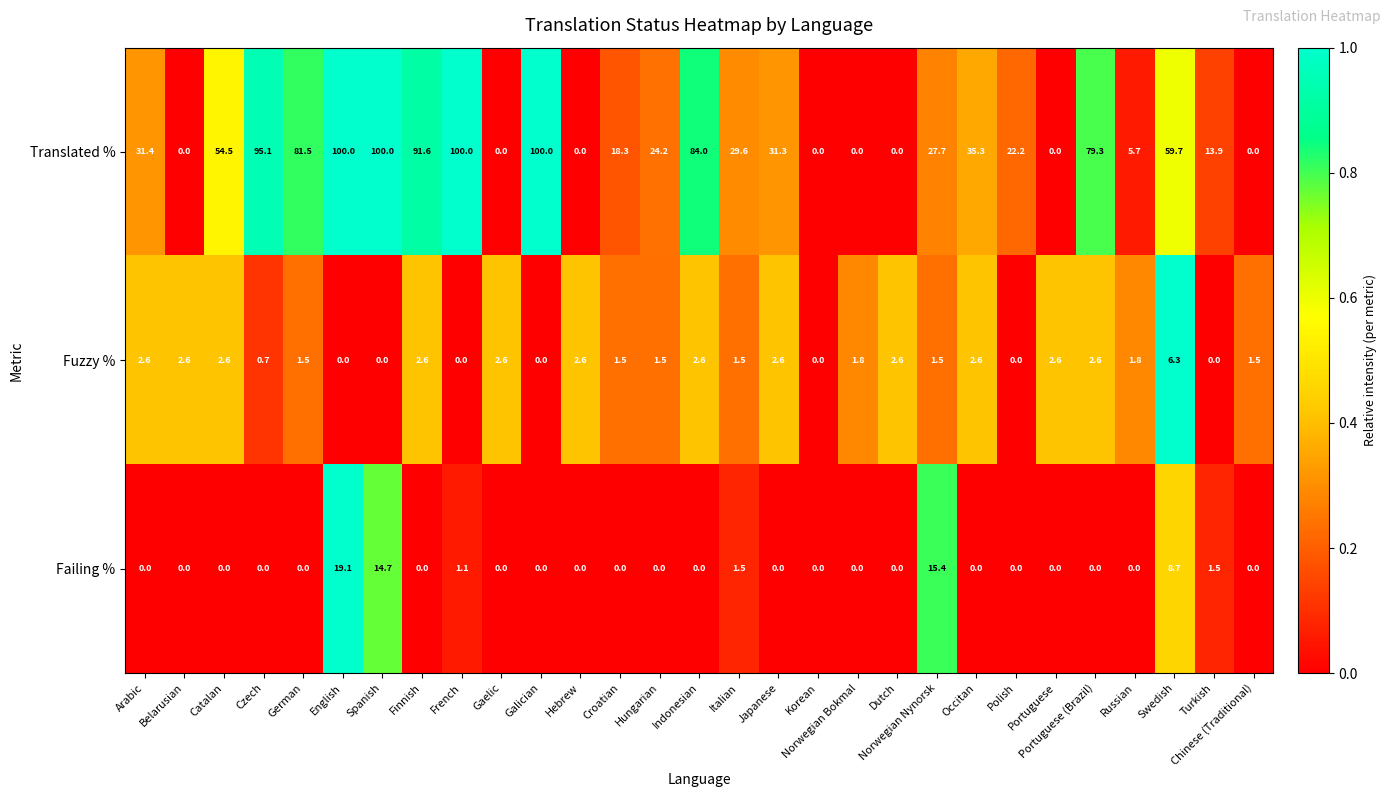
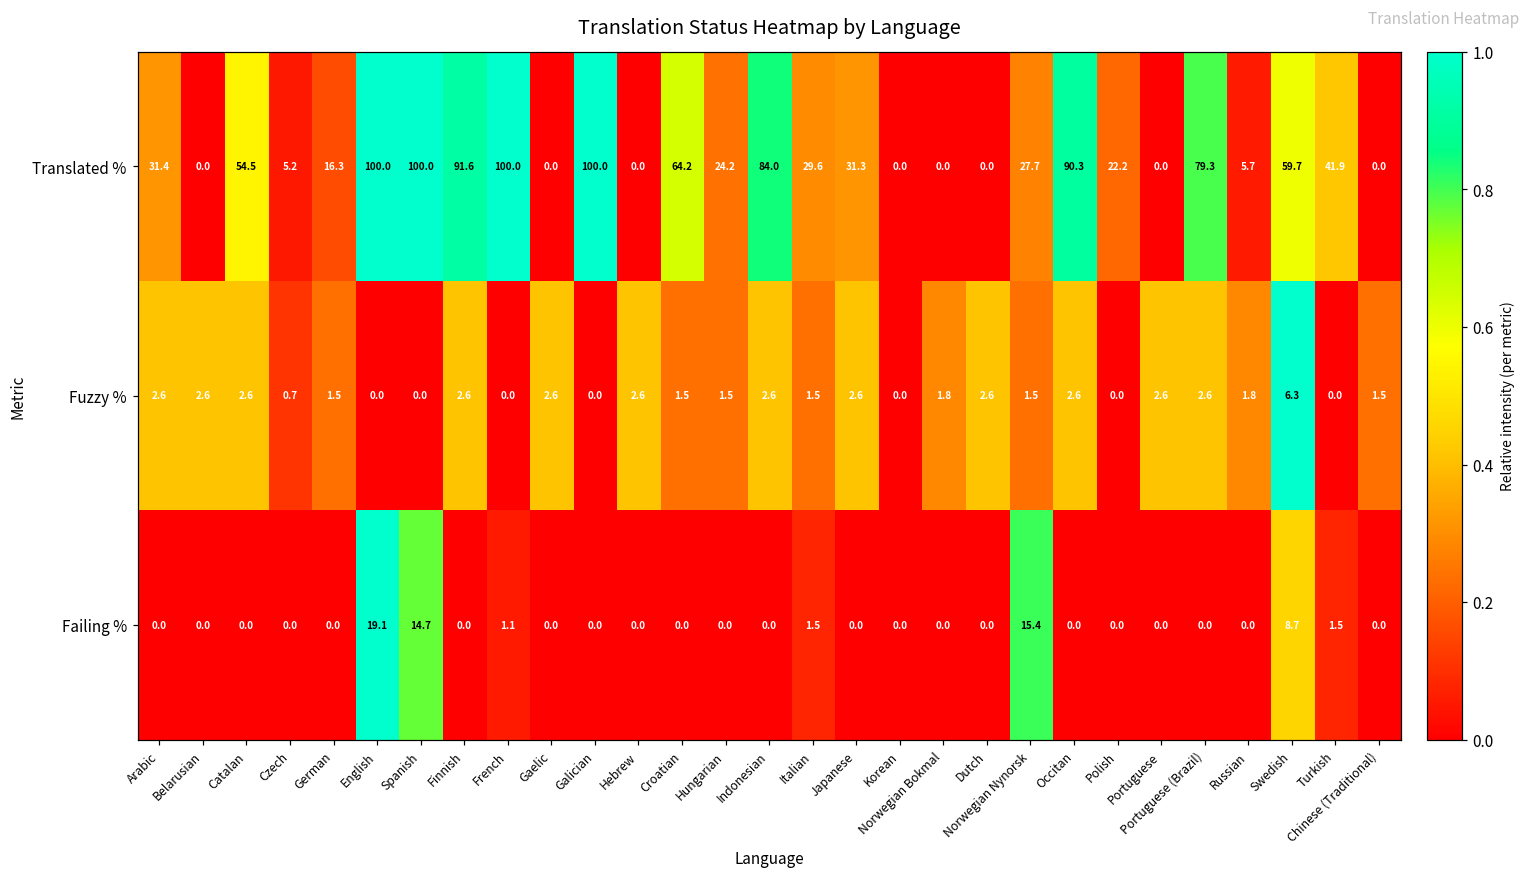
Translated %, Czech: 95.1 -> 5.2
Translated %, German: 81.5 -> 16.3
Translated %, Croatian: 18.3 -> 64.2
Translated %, Occitan: 35.3 -> 90.3
Translated %, Turkish: 13.9 -> 41.9
